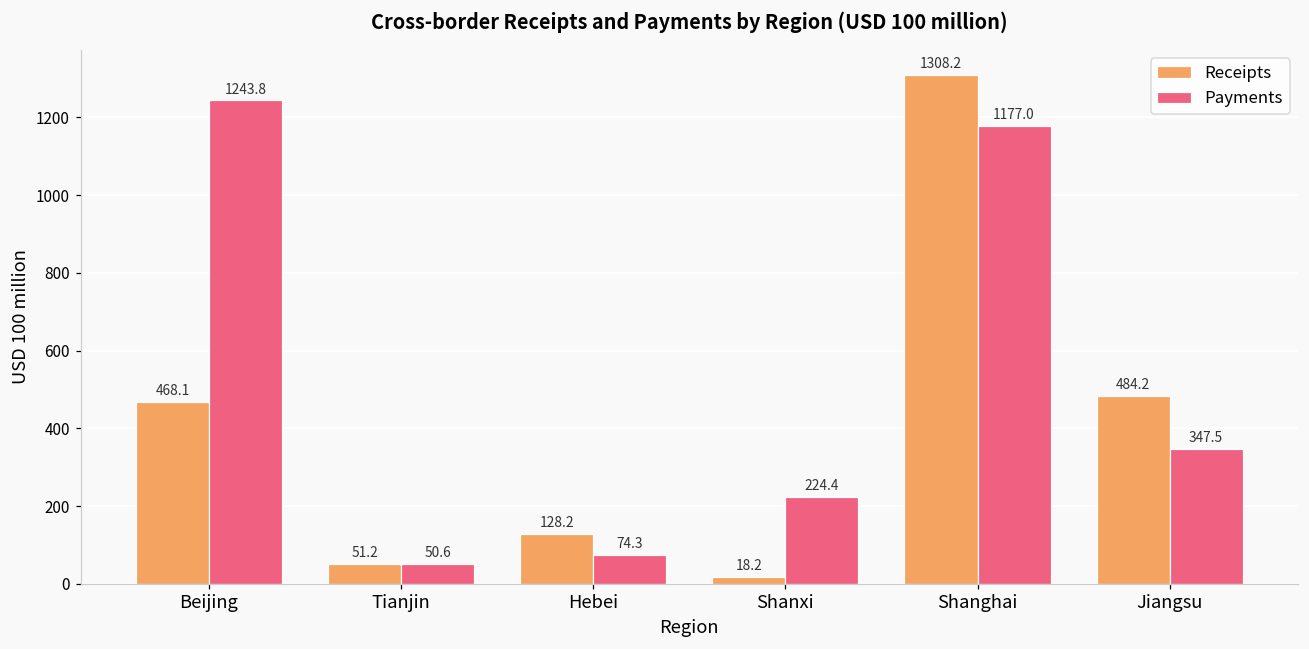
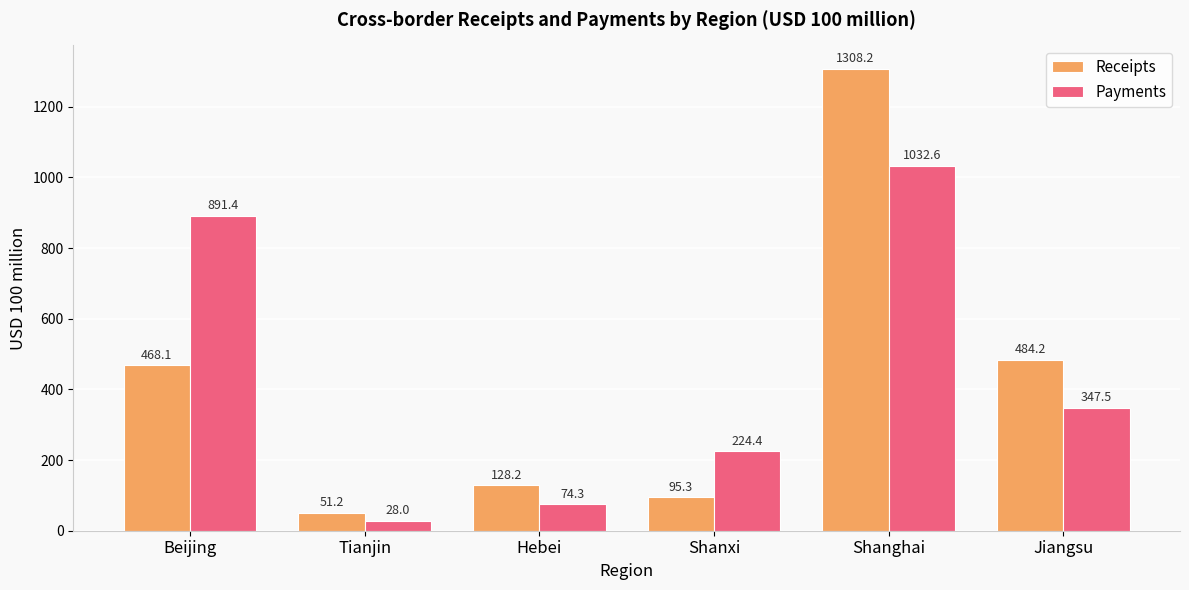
Payments, Beijing: 1243.8 -> 891.4
Payments, Tianjin: 50.6 -> 28.0
Receipts, Shanxi: 18.2 -> 95.3
Payments, Shanghai: 1177.0 -> 1032.6
